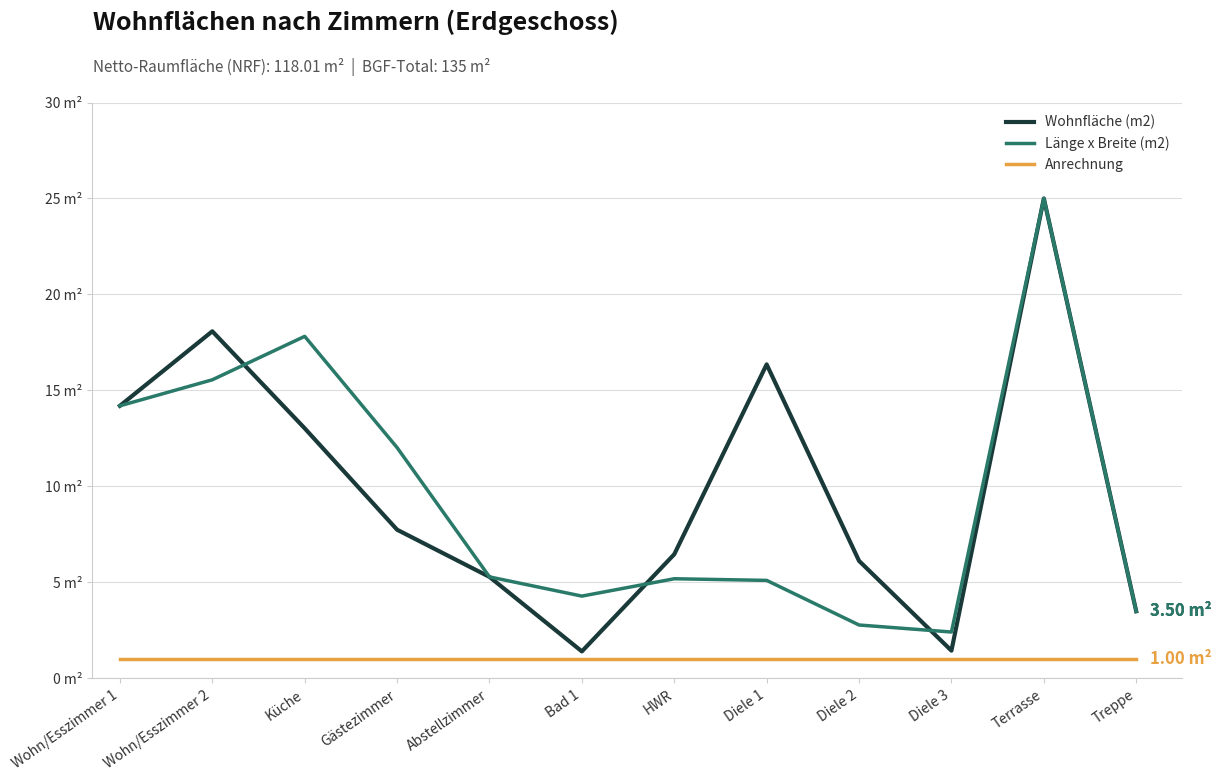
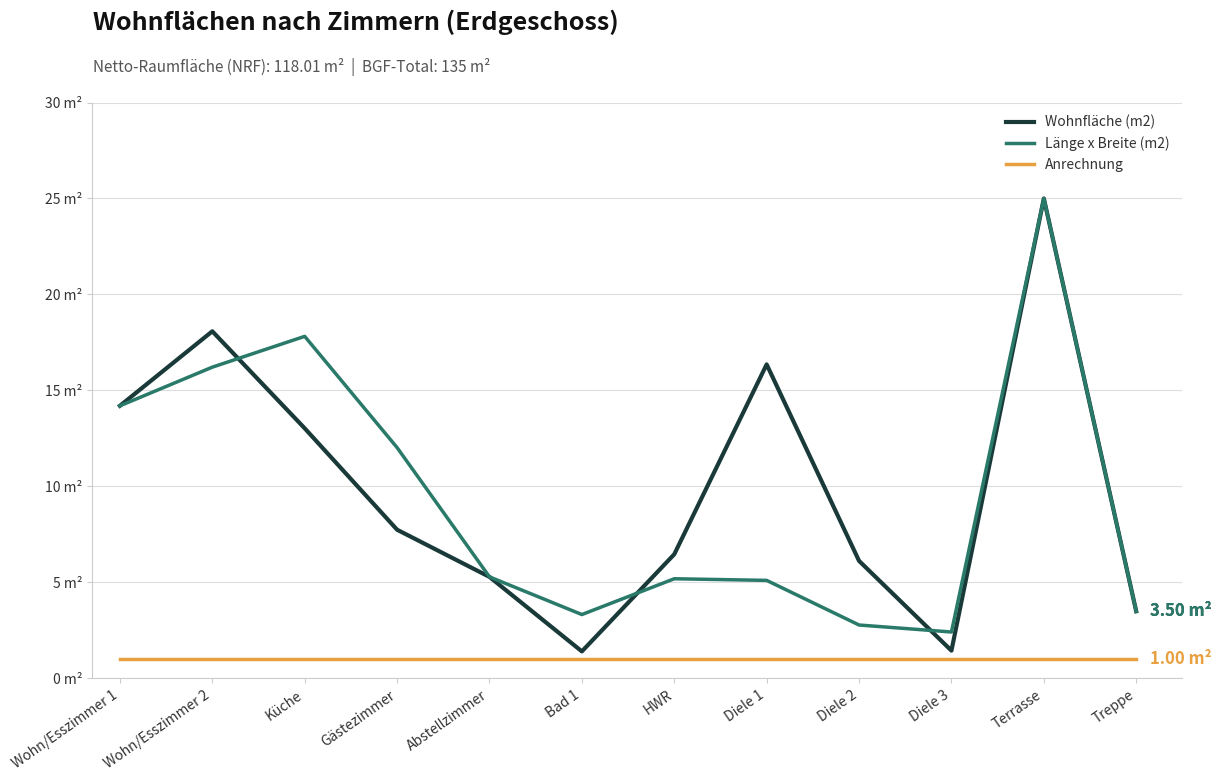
Länge x Breite (m2), Wohn/Esszimmer 2: 15.6 m² -> 16.2 m²
Länge x Breite (m2), Bad 1: 4.3 m² -> 3.3 m²
